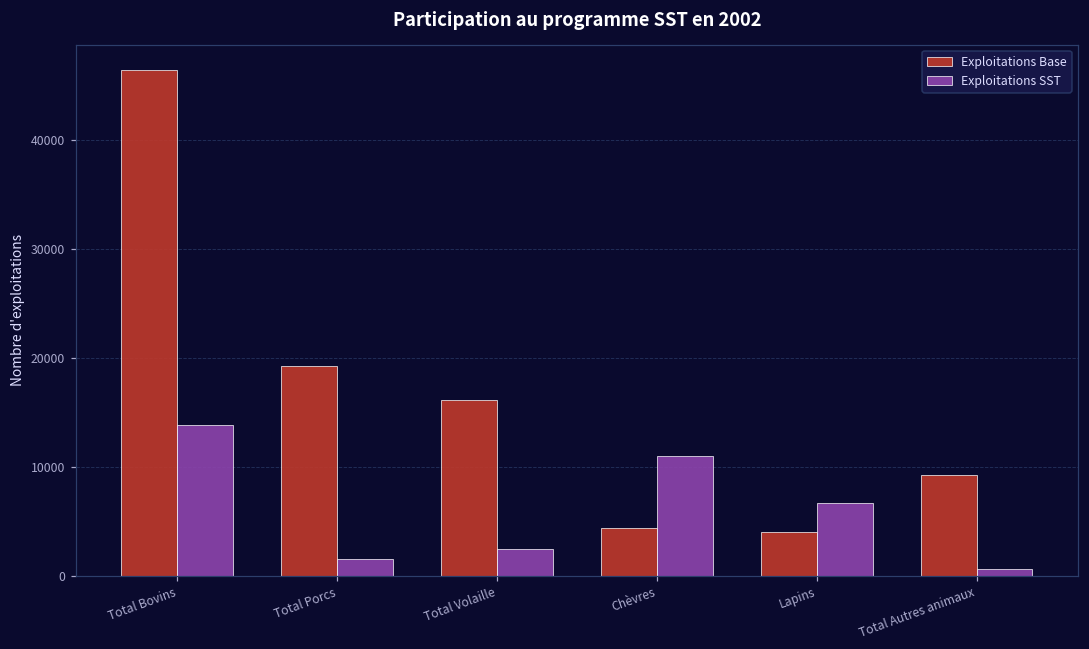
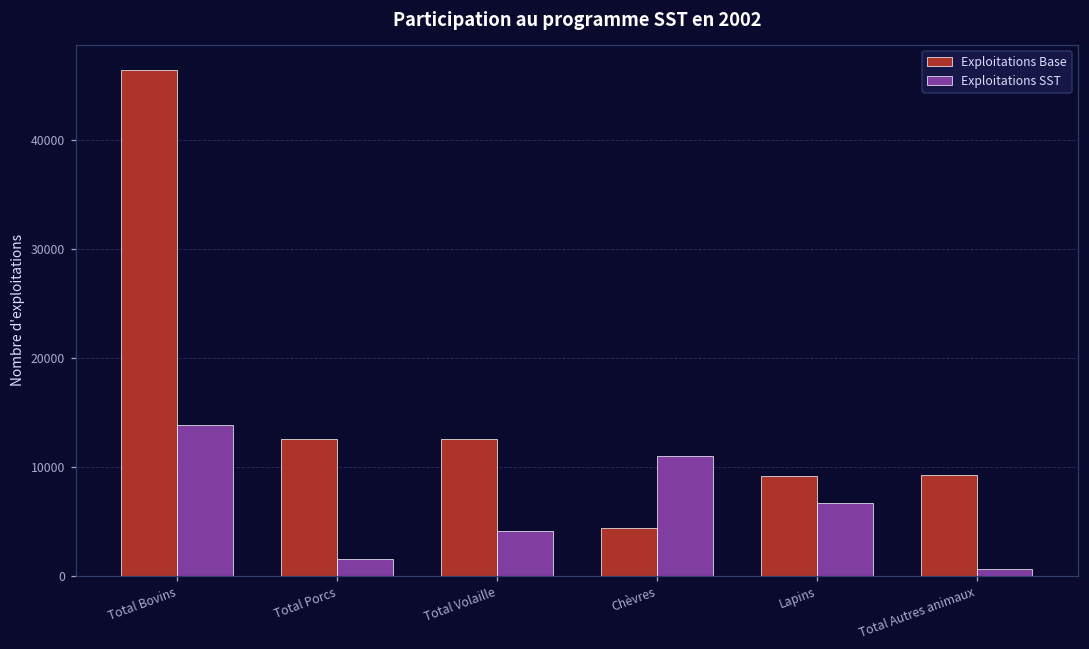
Exploitations Base, Total Porcs: 19000 -> 13000
Exploitations Base, Total Volaille: 16000 -> 13000
Exploitations SST, Total Volaille: 2000 -> 4000
Exploitations Base, Lapins: 4000 -> 9000
